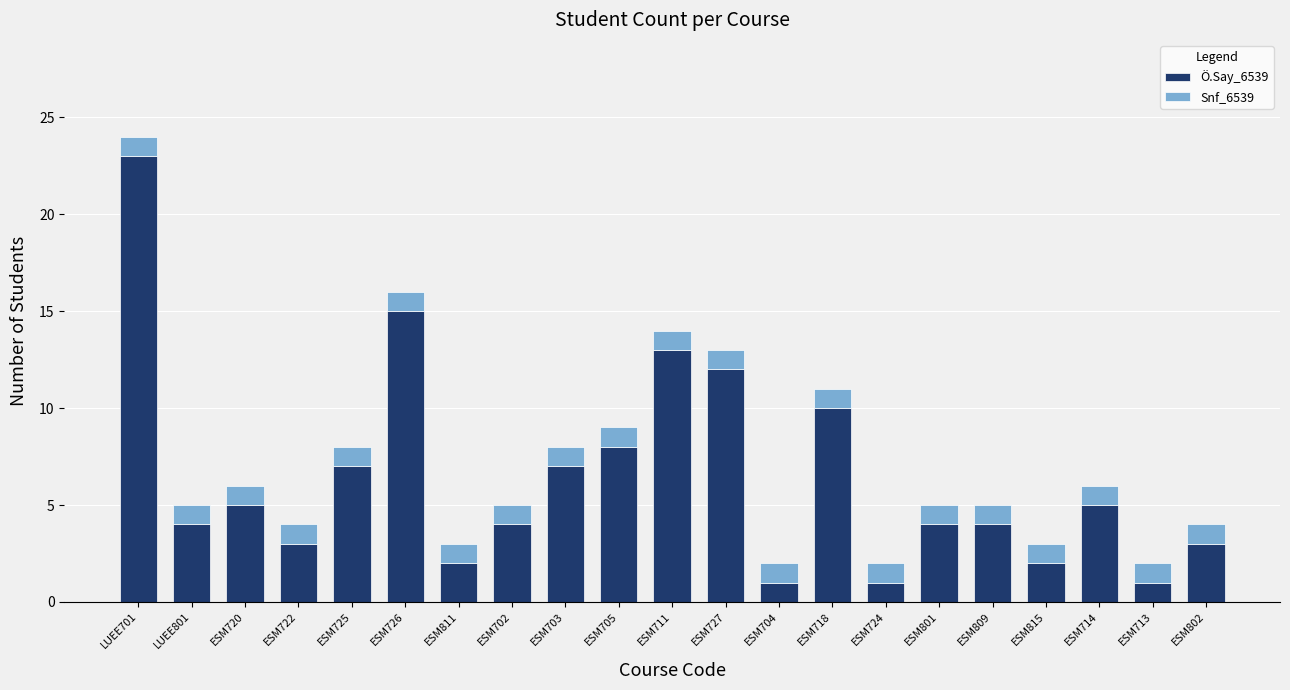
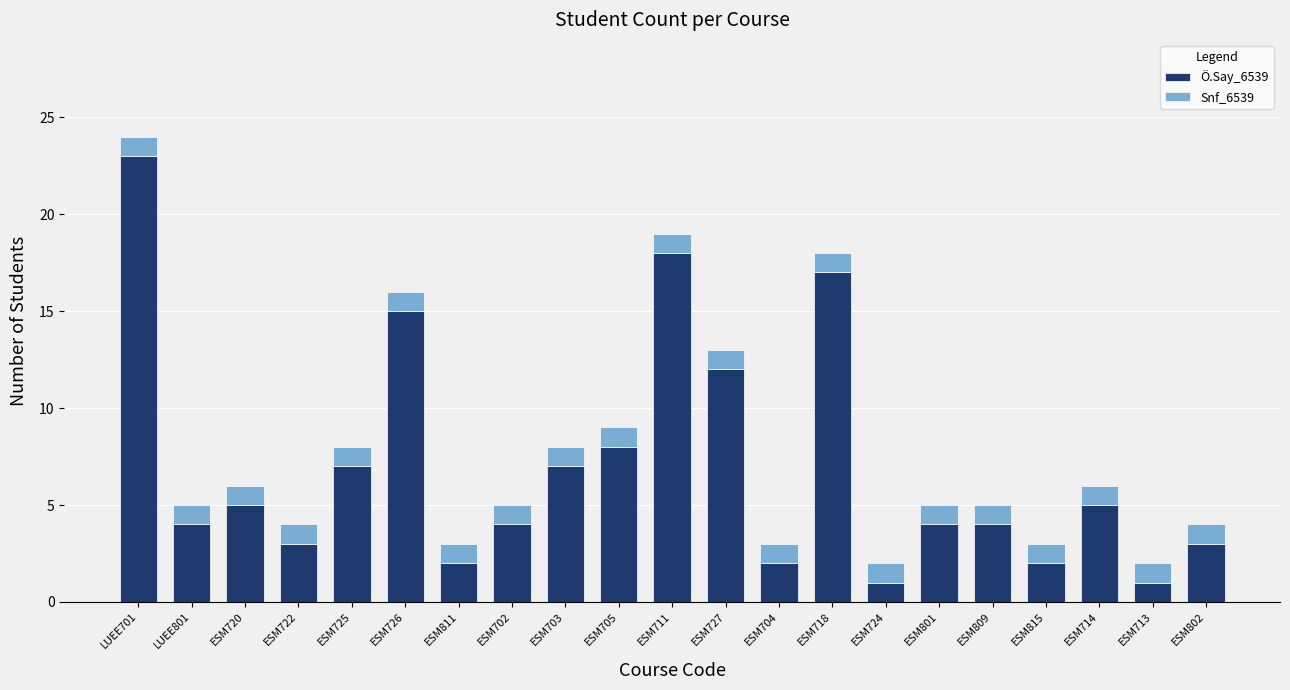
Ö.Say_6539, ESM711: 13 -> 18
Ö.Say_6539, ESM704: 1 -> 2
Ö.Say_6539, ESM718: 10 -> 17
